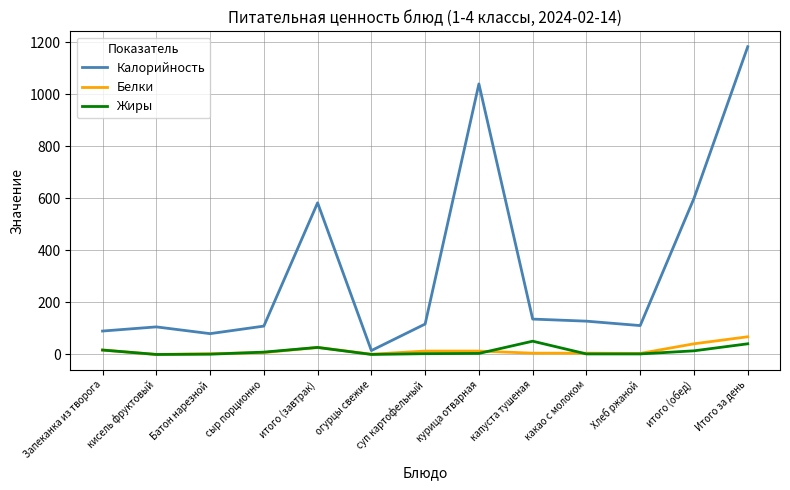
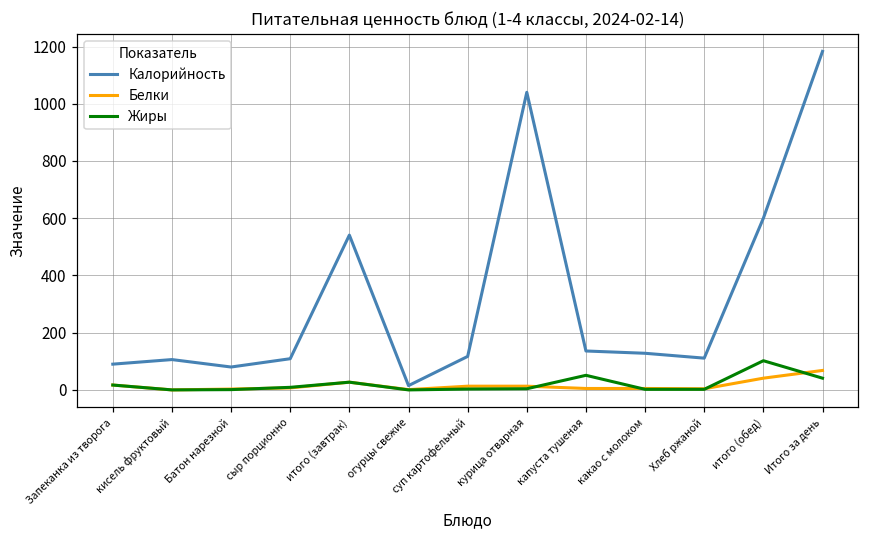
Калорийность, итого (завтрак): 580 -> 540
Жиры, итого (обед): 10 -> 100
